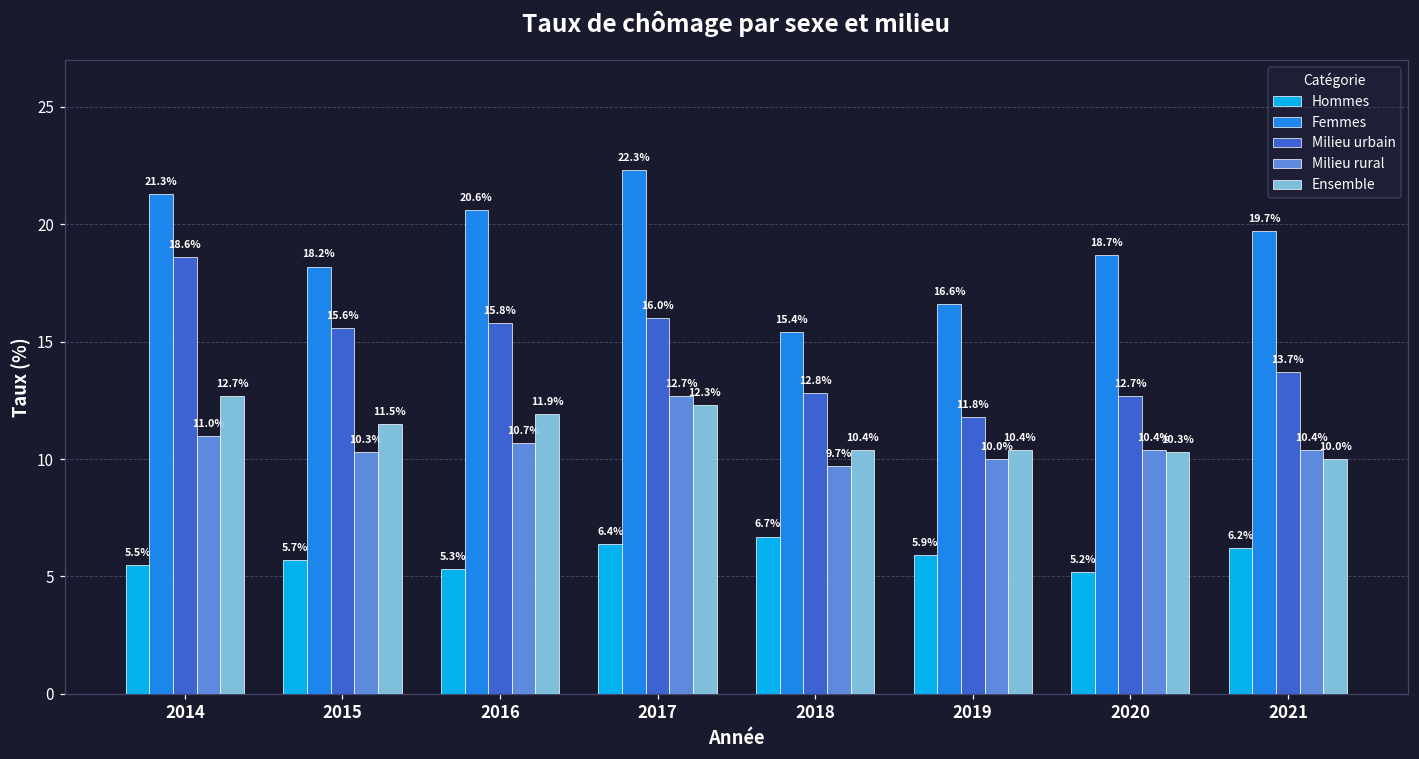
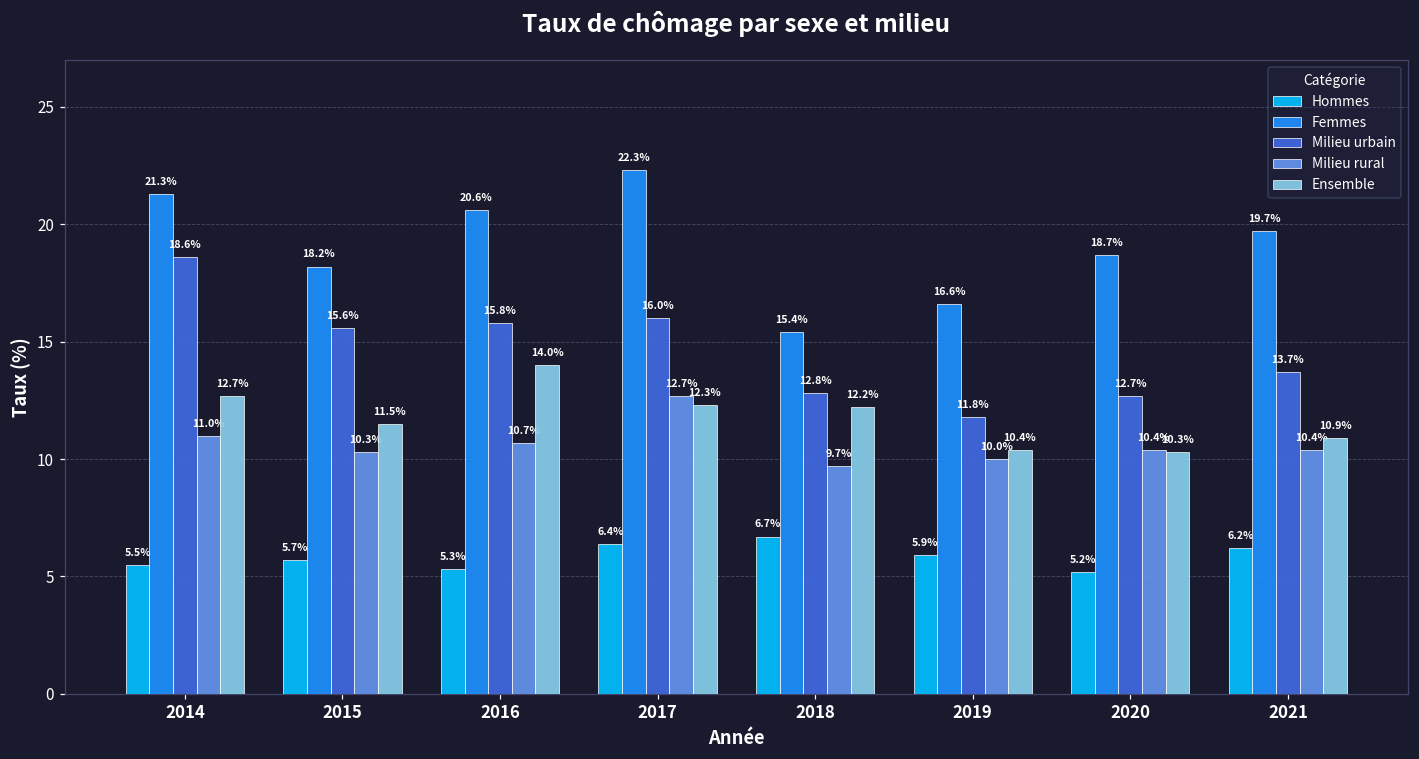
Ensemble, 2016: 11.9% -> 14.0%
Ensemble, 2018: 10.4% -> 12.2%
Ensemble, 2021: 10.0% -> 10.9%
